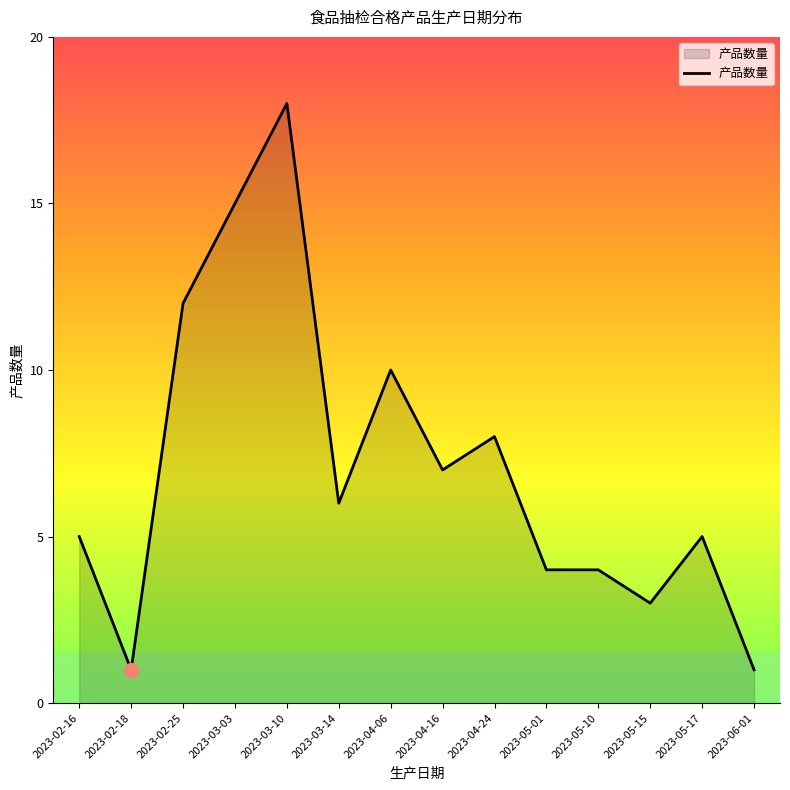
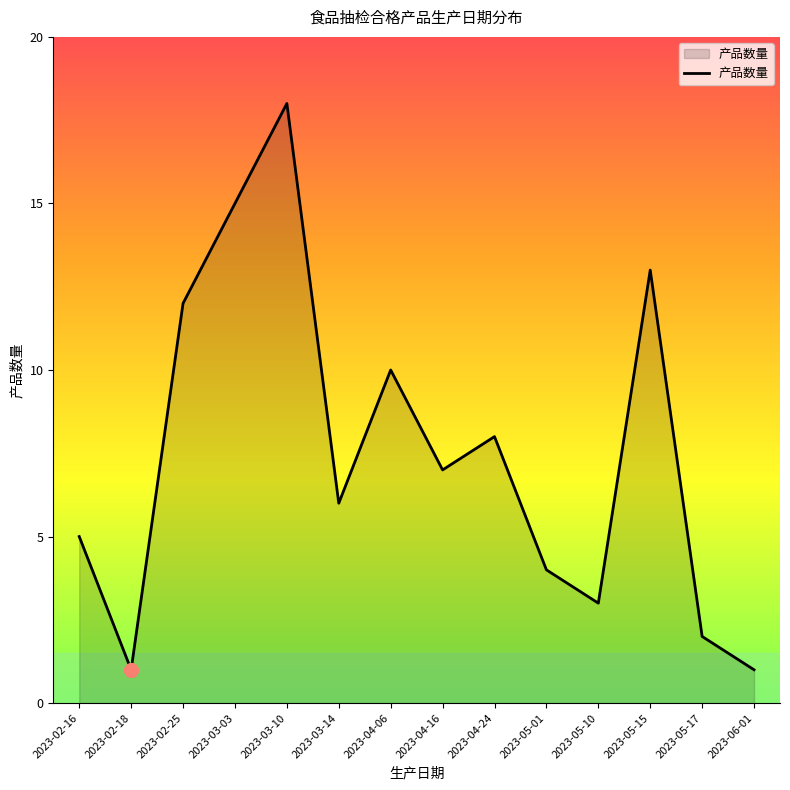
产品数量, 2023-05-10: 4 -> 3
产品数量, 2023-05-15: 3 -> 13
产品数量, 2023-05-17: 5 -> 2
